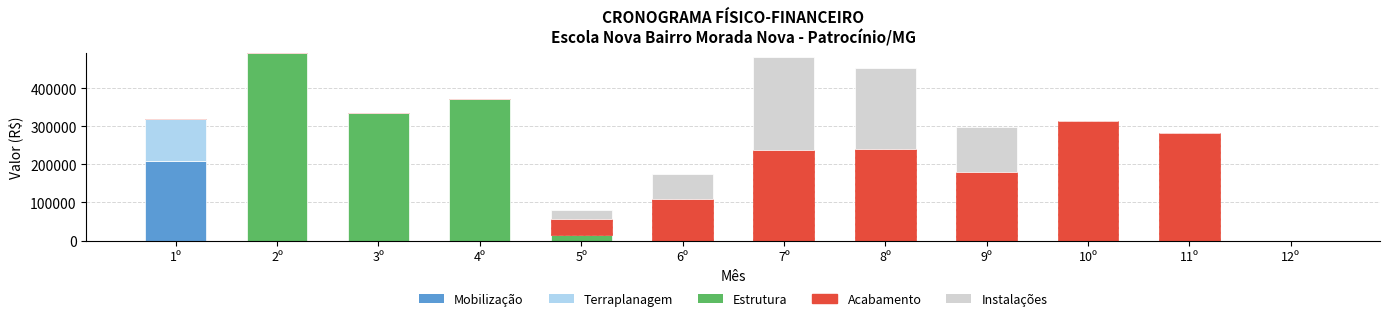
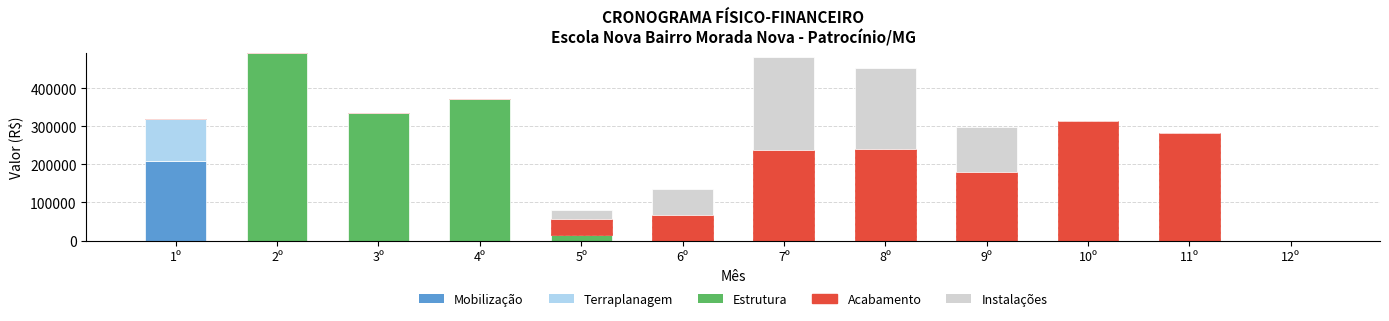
Acabamento, 6º: 110000 -> 70000
